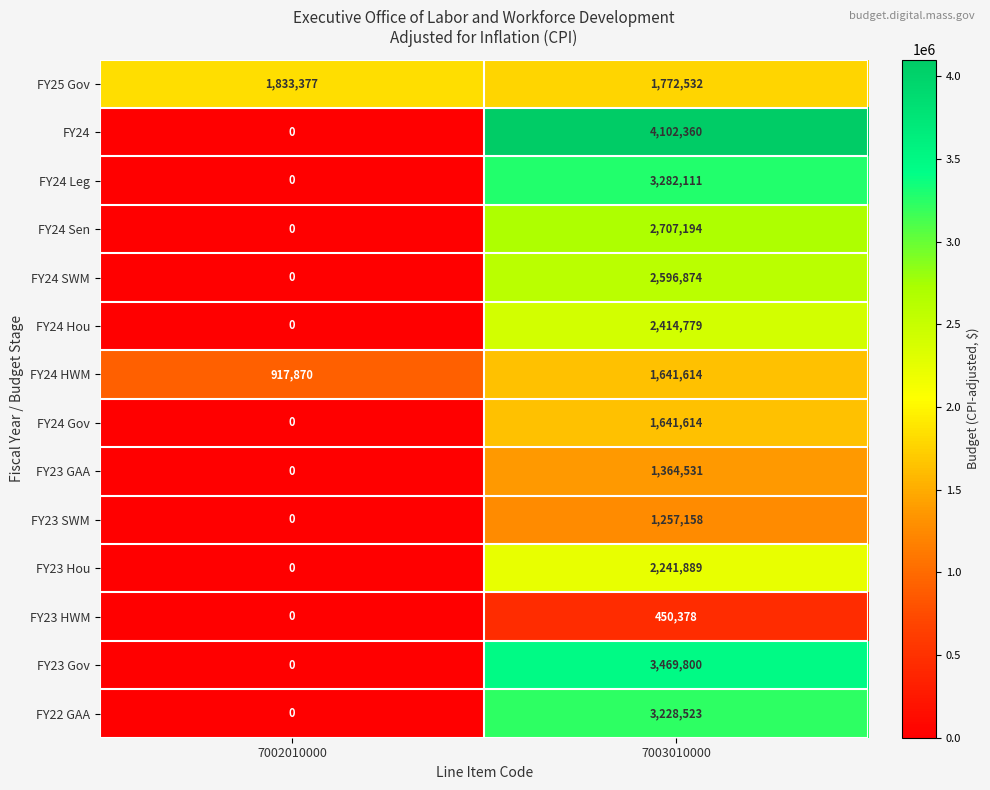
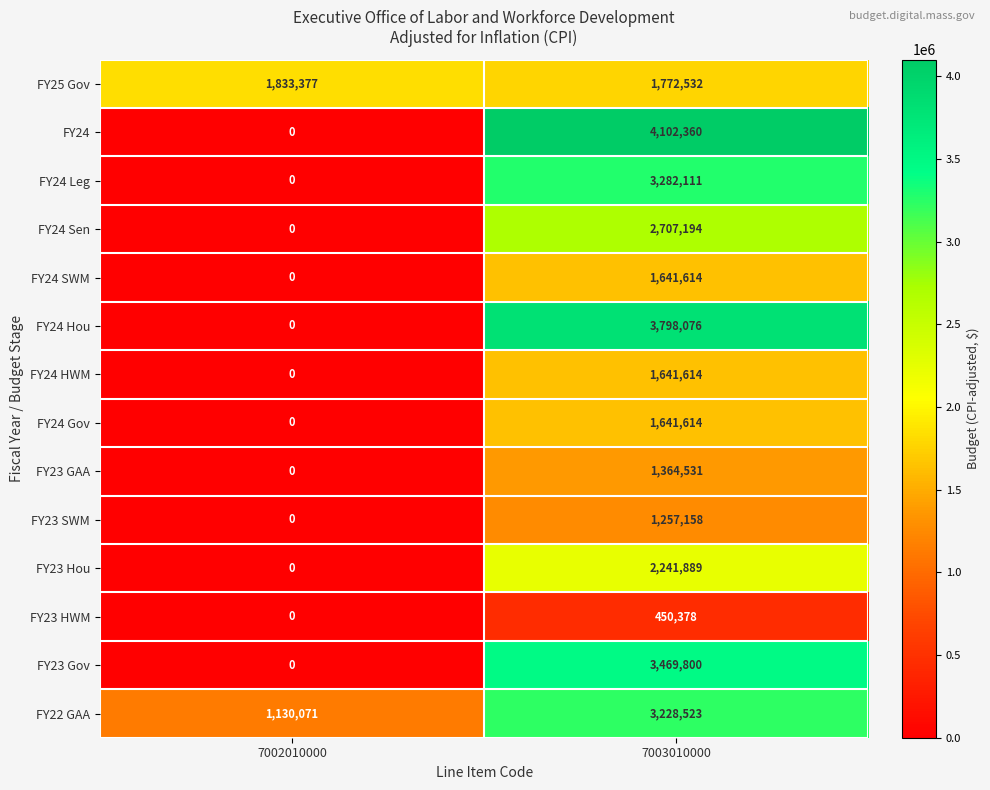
FY24 SWM, 7003010000: 2,596,874 -> 1,641,614
FY24 Hou, 7003010000: 2,414,779 -> 3,798,076
FY24 HWM, 7002010000: 917,870 -> 0
FY22 GAA, 7002010000: 0 -> 1,130,071
